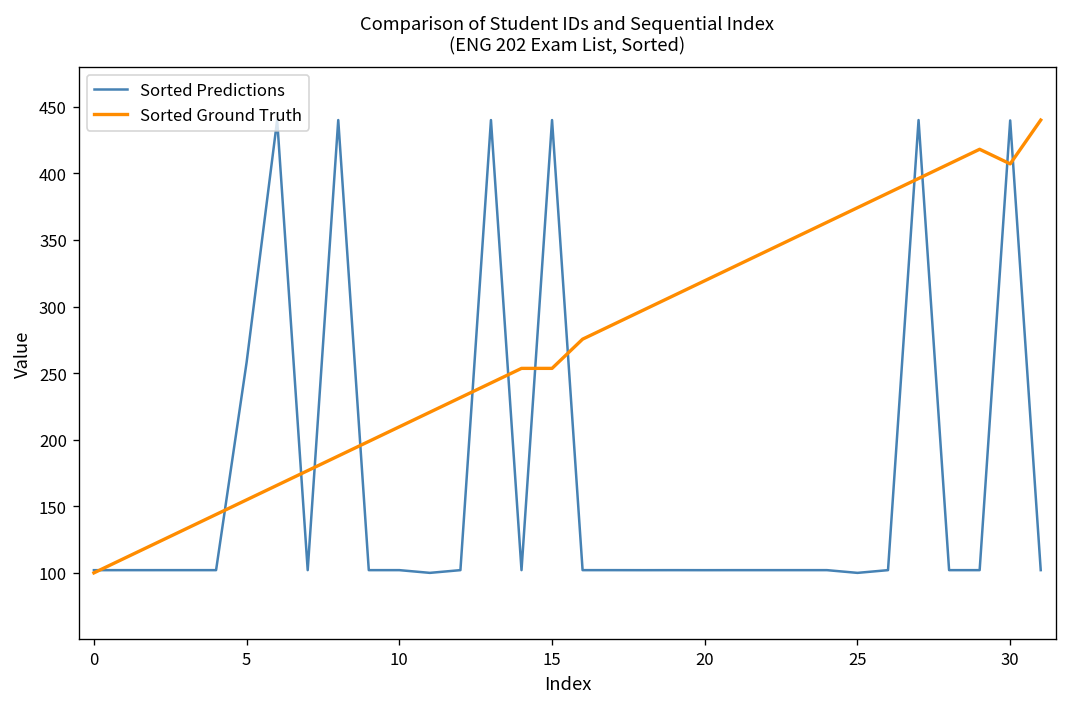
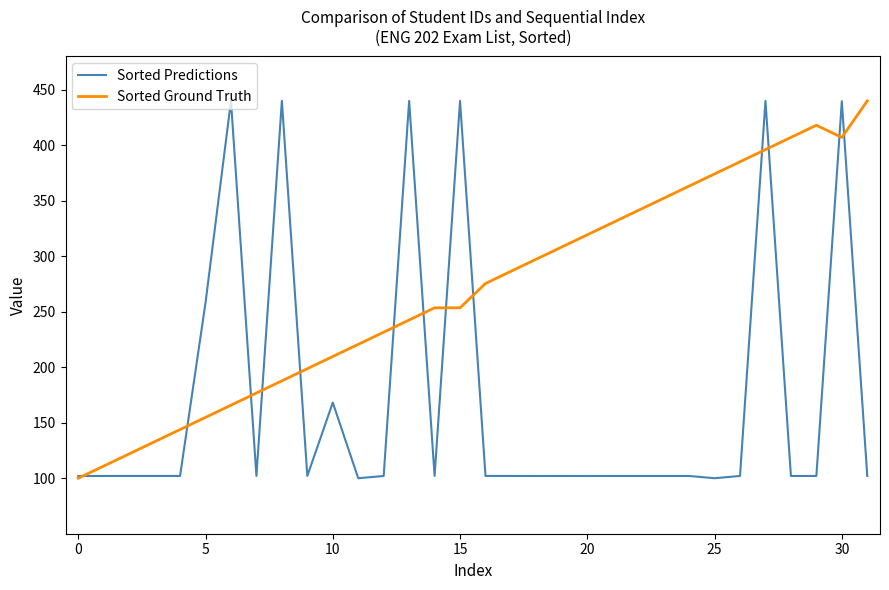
Sorted Predictions, 10: 102 -> 168
